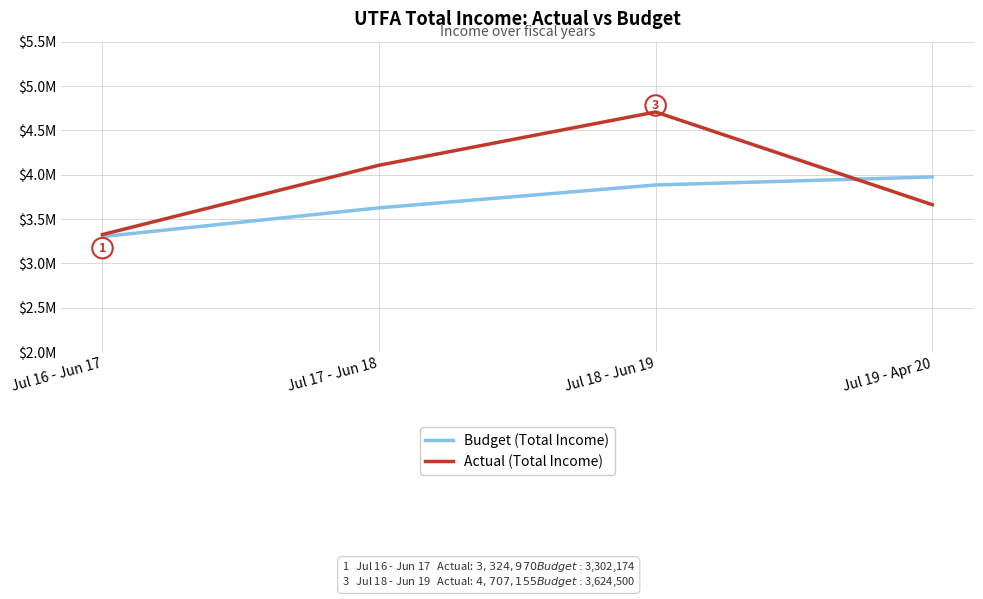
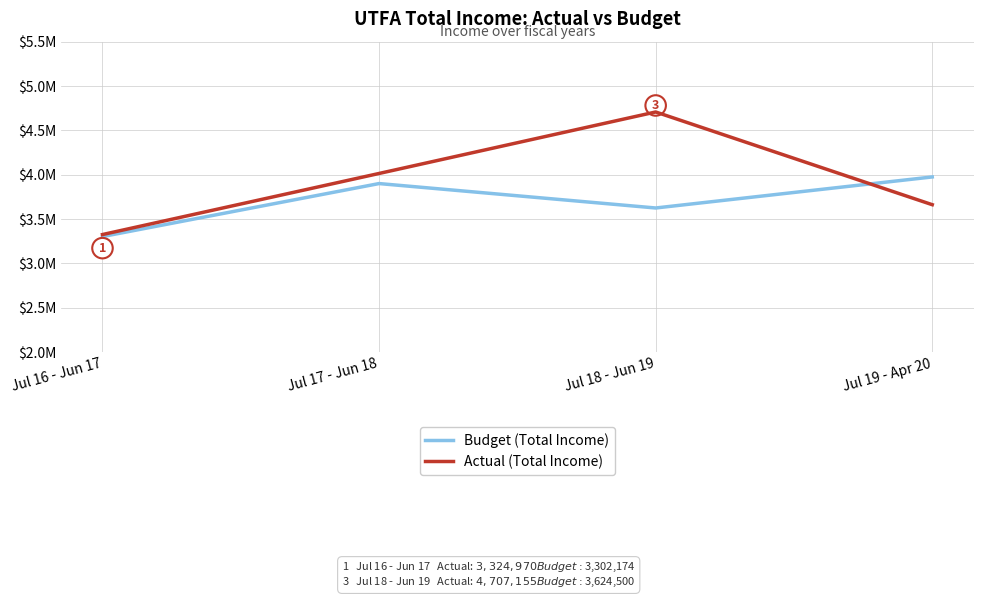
Budget (Total Income), Jul 17 - Jun 18: $3600000 -> $3900000
Actual (Total Income), Jul 17 - Jun 18: $4100000 -> $4000000
Budget (Total Income), Jul 18 - Jun 19: $3900000 -> $3600000
